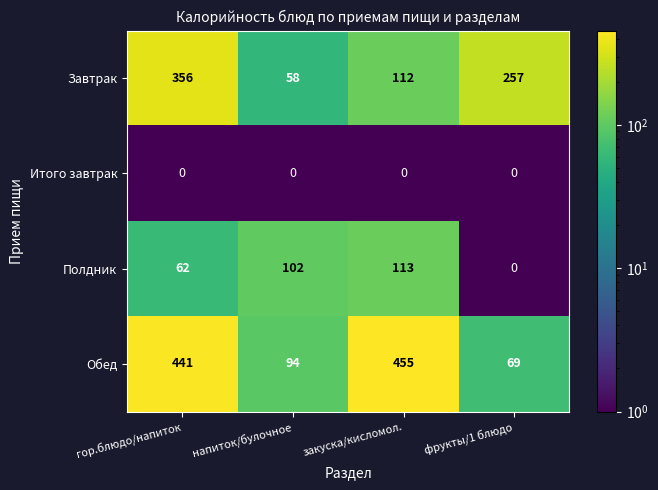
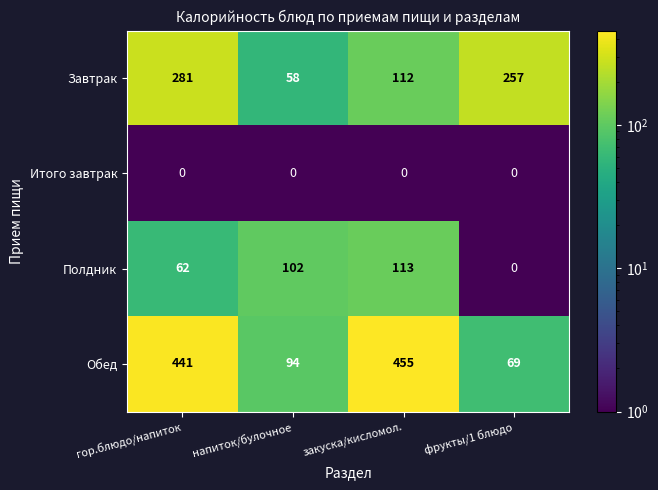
Завтрак, гор.блюдо/напиток: 356 -> 281
